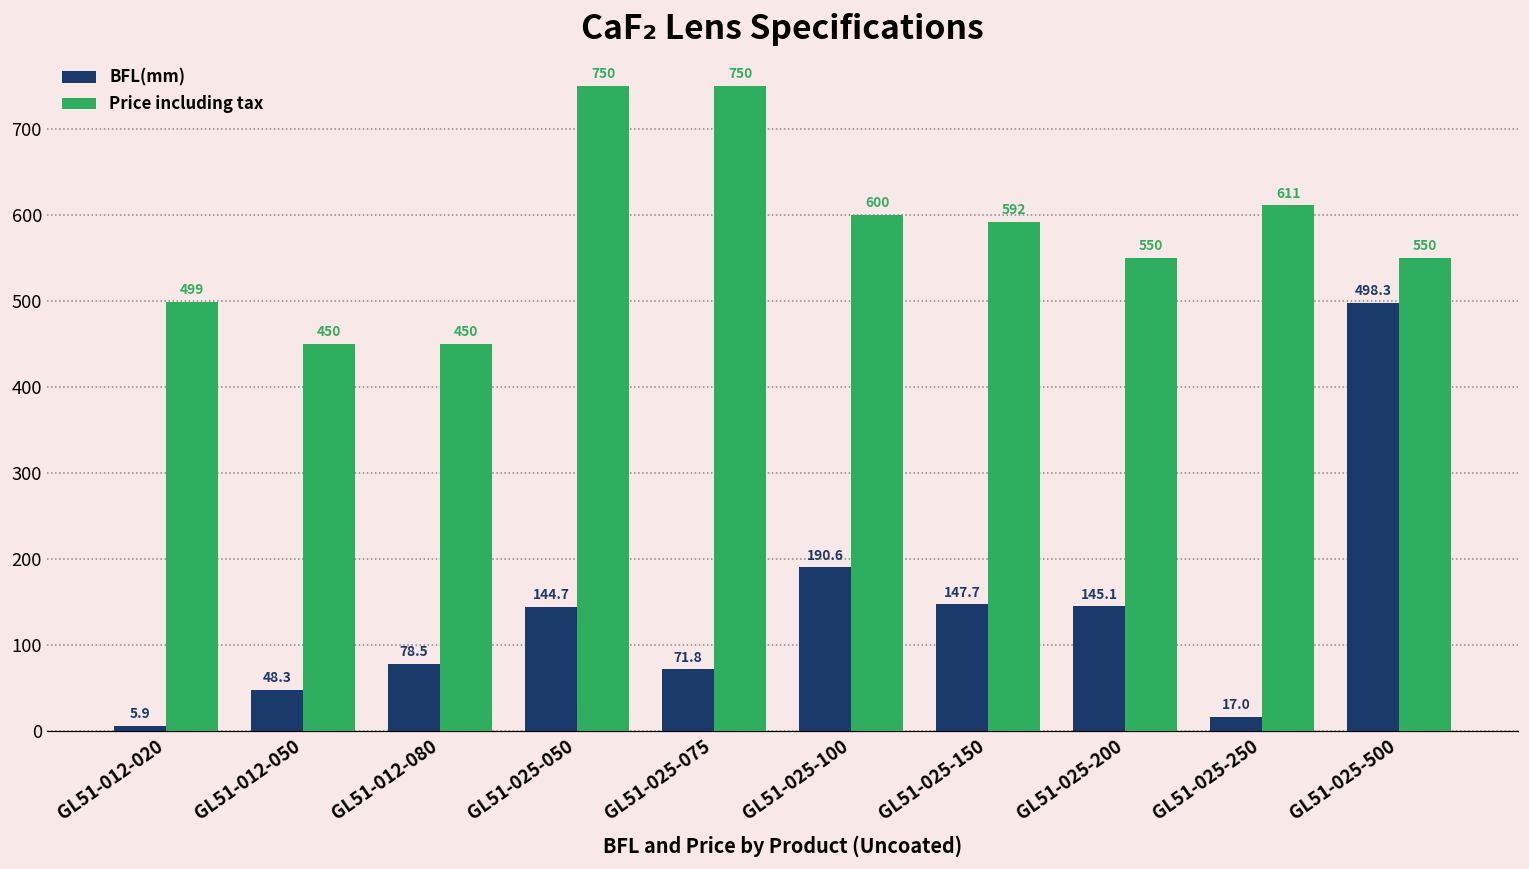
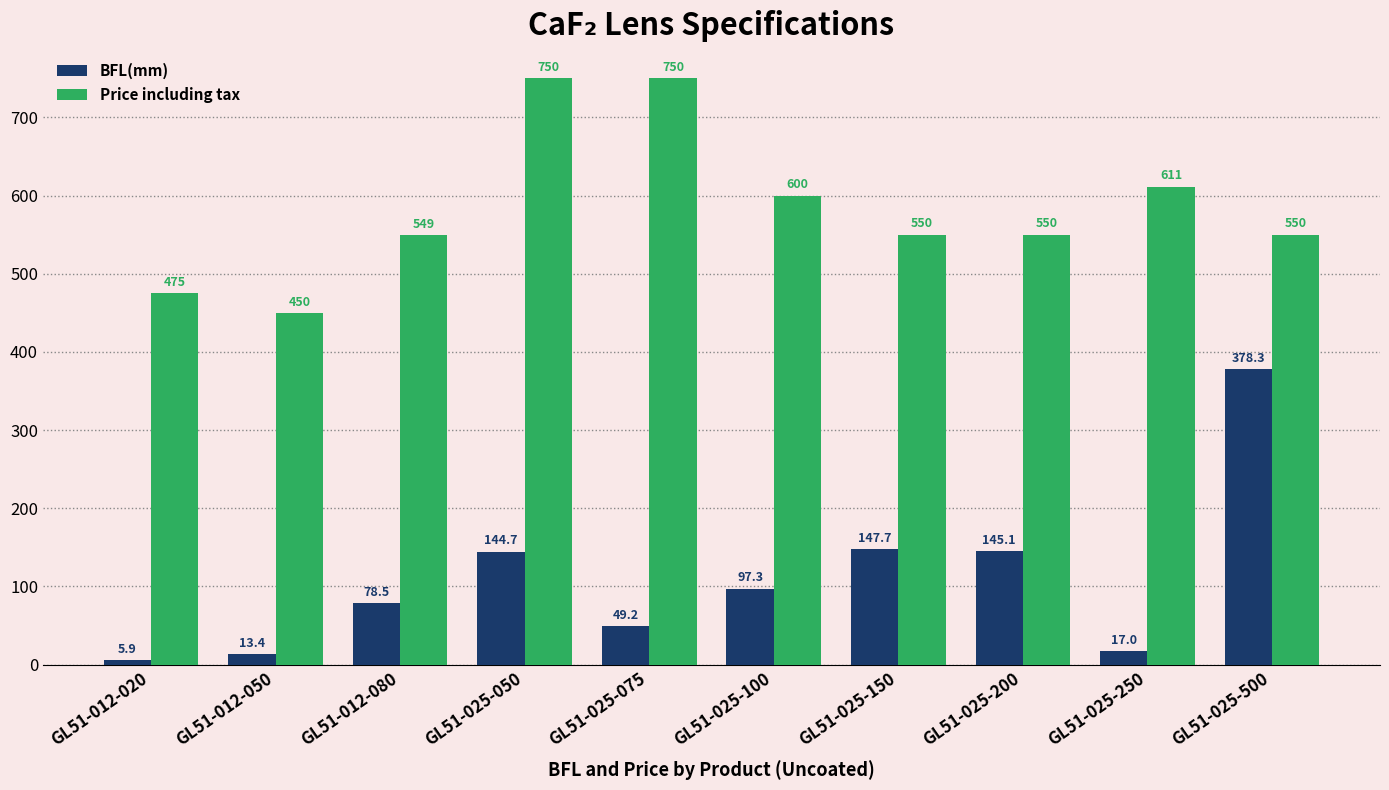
Price including tax, GL51-012-020: 499 -> 475
BFL(mm), GL51-012-050: 48.3 -> 13.4
Price including tax, GL51-012-080: 450 -> 549
BFL(mm), GL51-025-075: 71.8 -> 49.2
BFL(mm), GL51-025-100: 190.6 -> 97.3
Price including tax, GL51-025-150: 592 -> 550
BFL(mm), GL51-025-500: 498.3 -> 378.3
